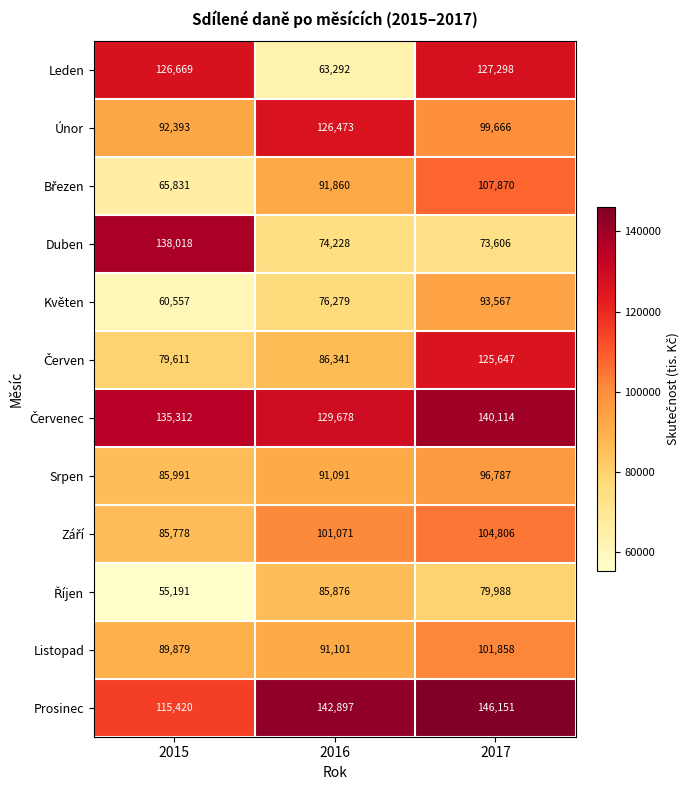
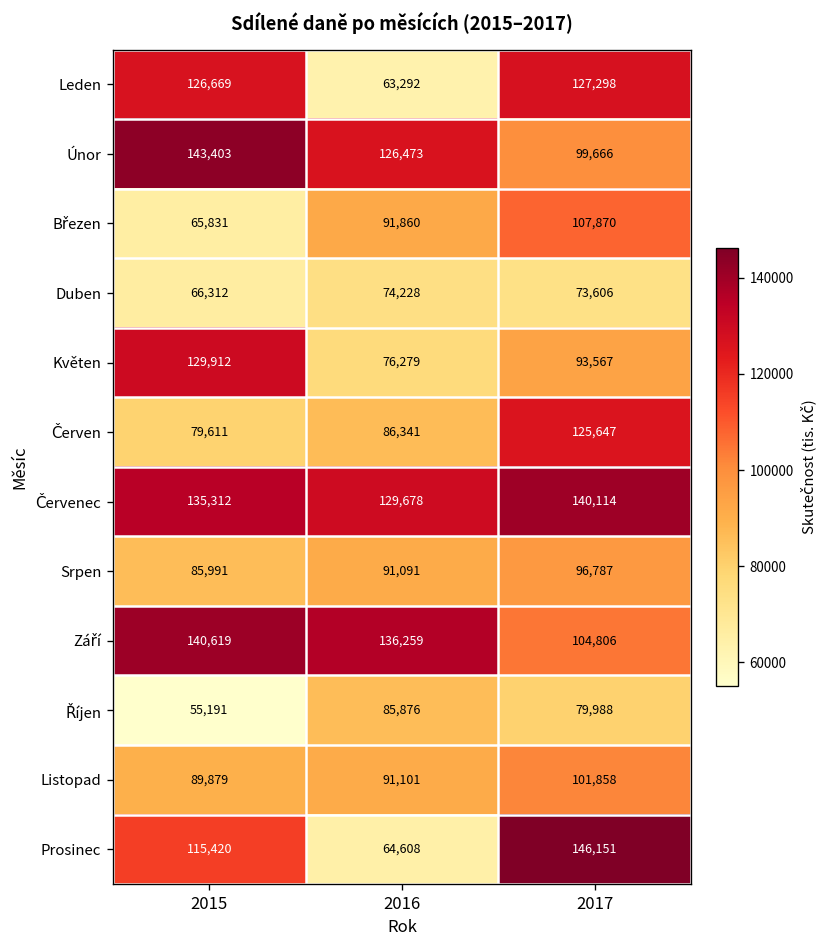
Únor, 2015: 92,393 -> 143,403
Duben, 2015: 138,018 -> 66,312
Květen, 2015: 60,557 -> 129,912
Září, 2015: 85,778 -> 140,619
Září, 2016: 101,071 -> 136,259
Prosinec, 2016: 142,897 -> 64,608
